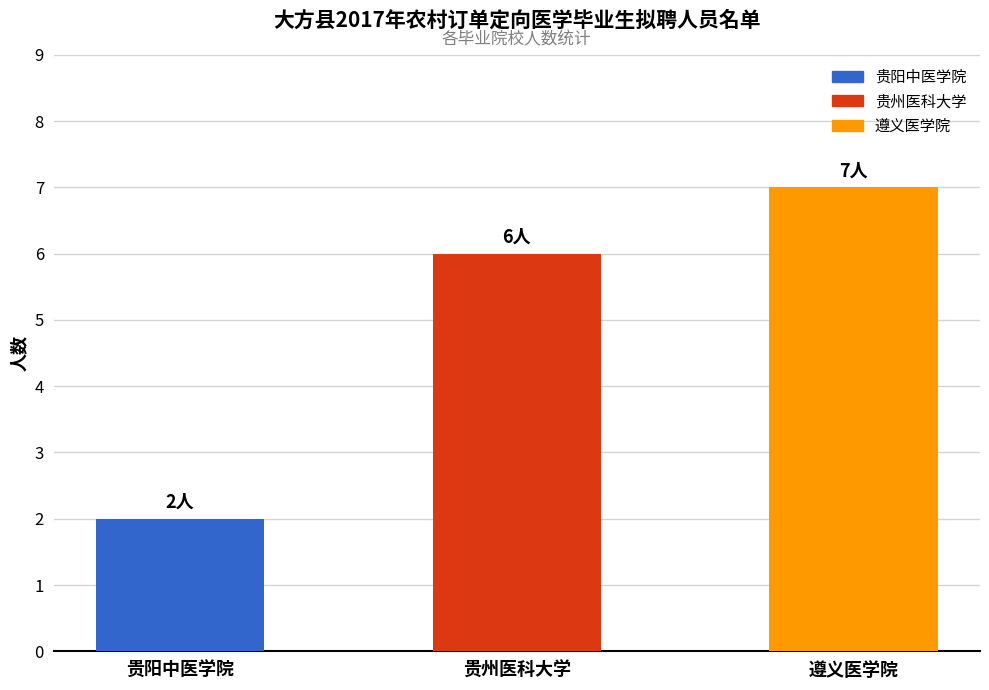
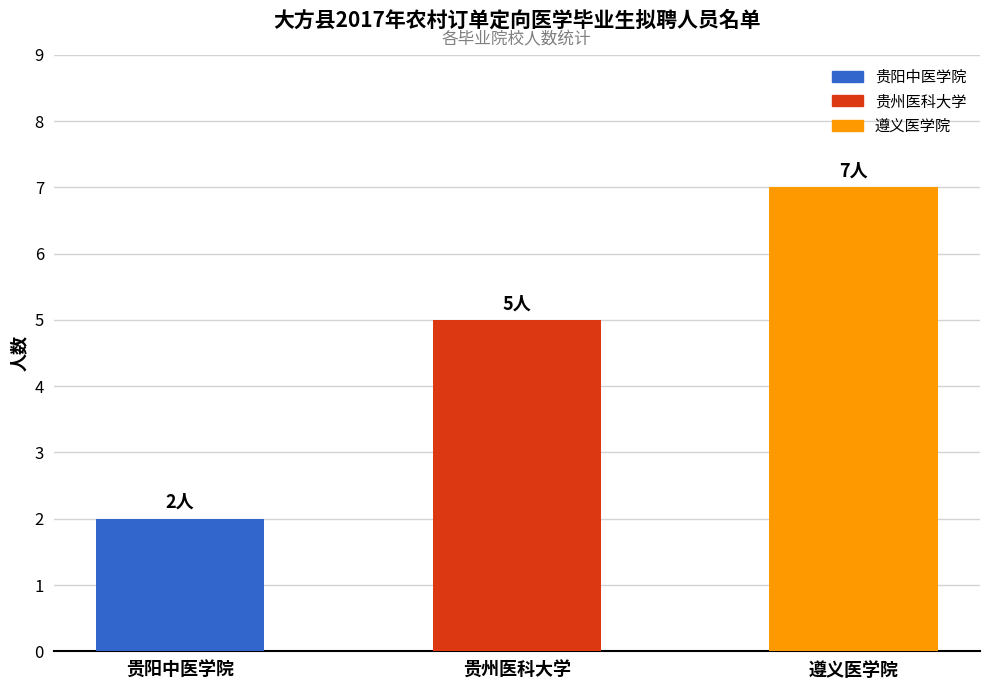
贵州医科大学, 贵州医科大学: 6人 -> 5人
